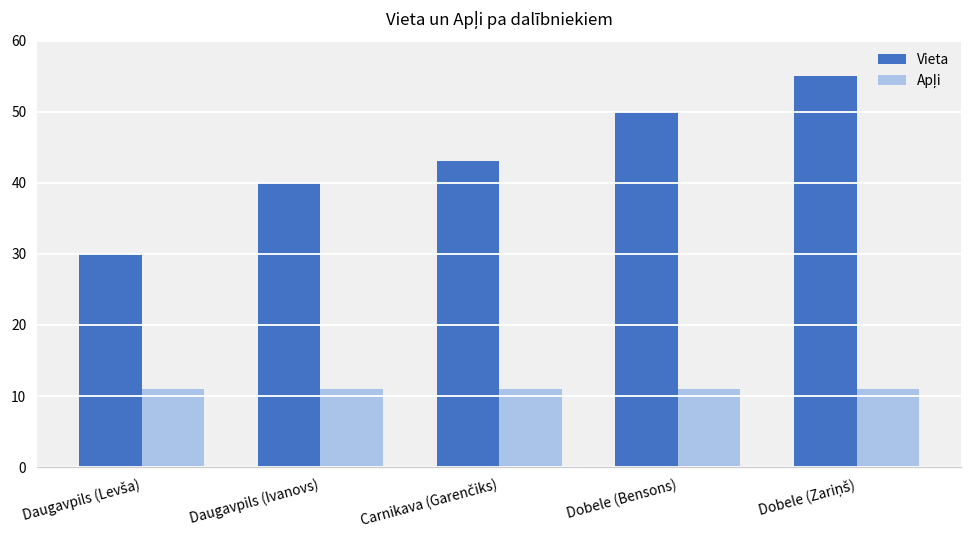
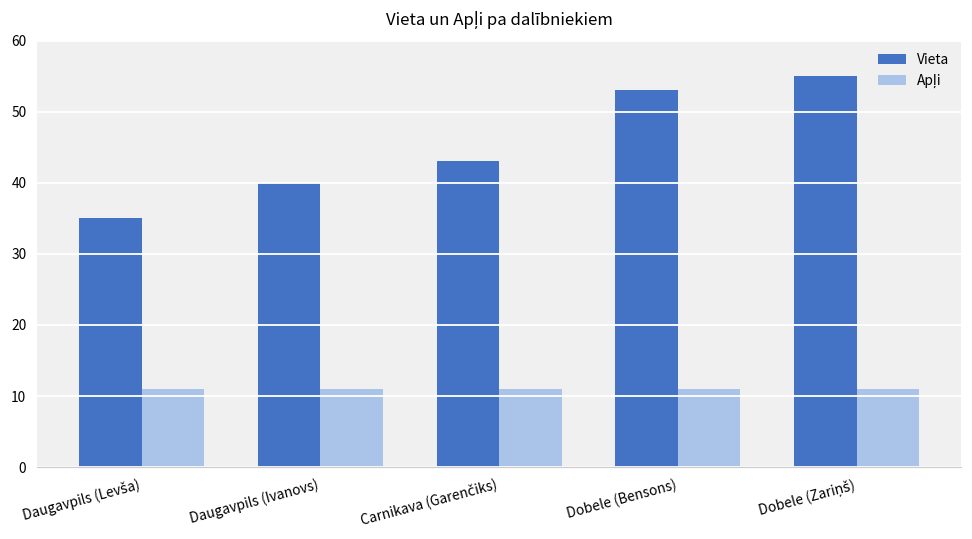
Vieta, Daugavpils (Levša): 30 -> 35
Vieta, Dobele (Bensons): 50 -> 53
